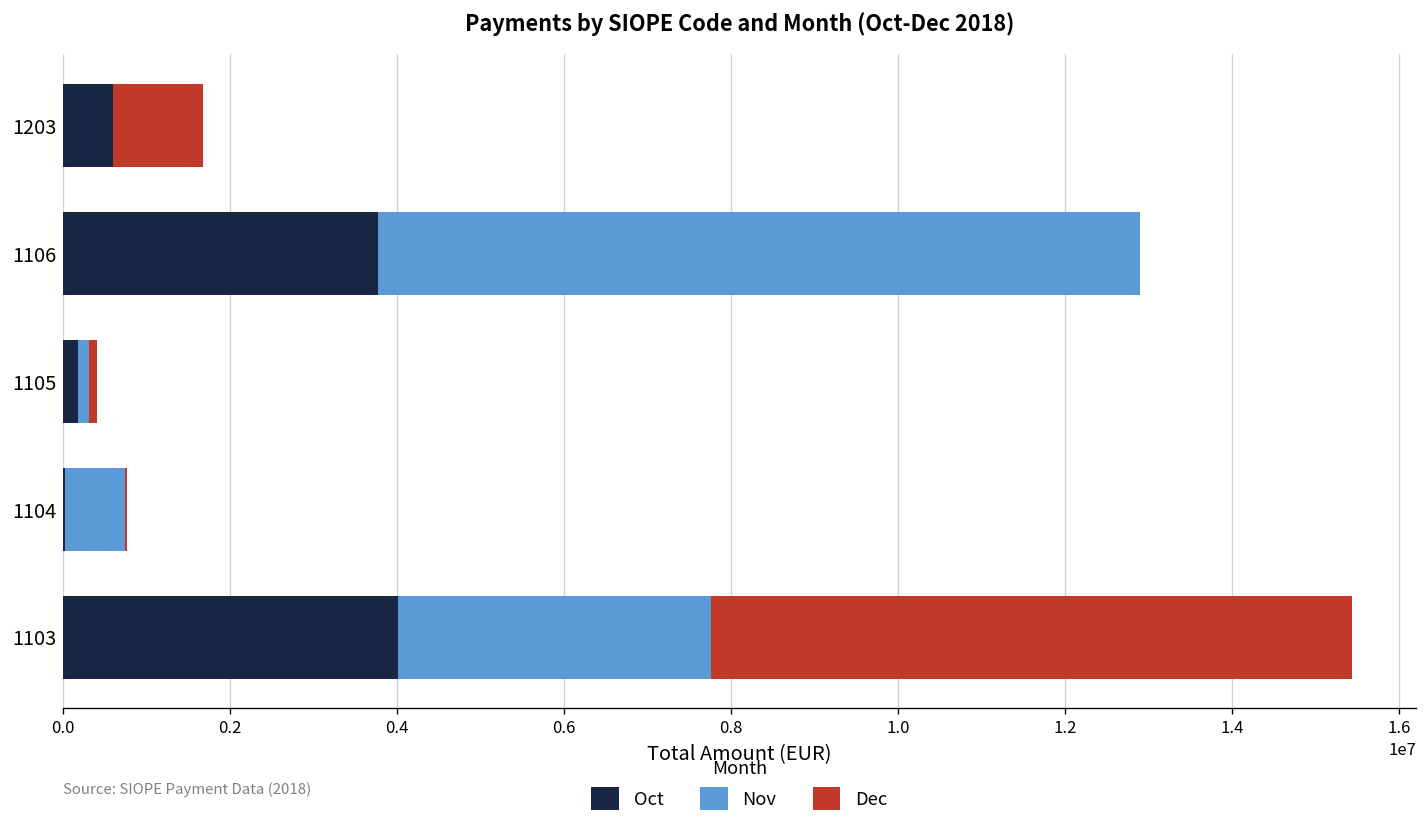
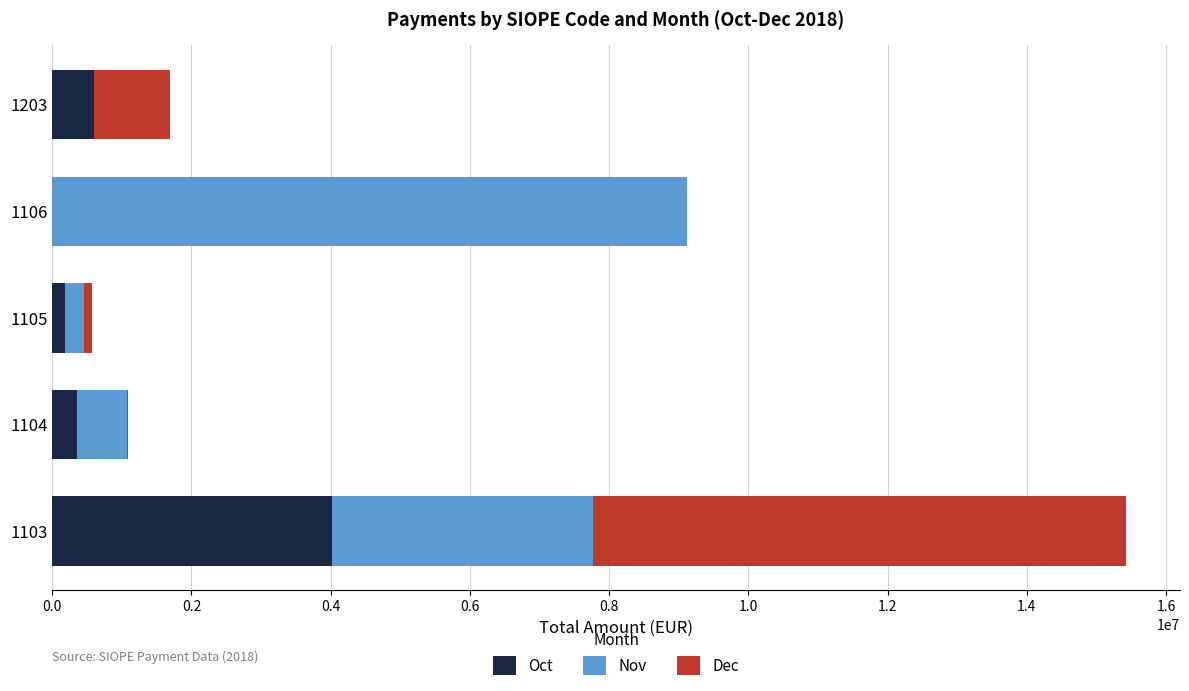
Oct, 1106: 3800000 -> 0
Nov, 1105: 100000 -> 300000
Oct, 1104: 0 -> 400000
